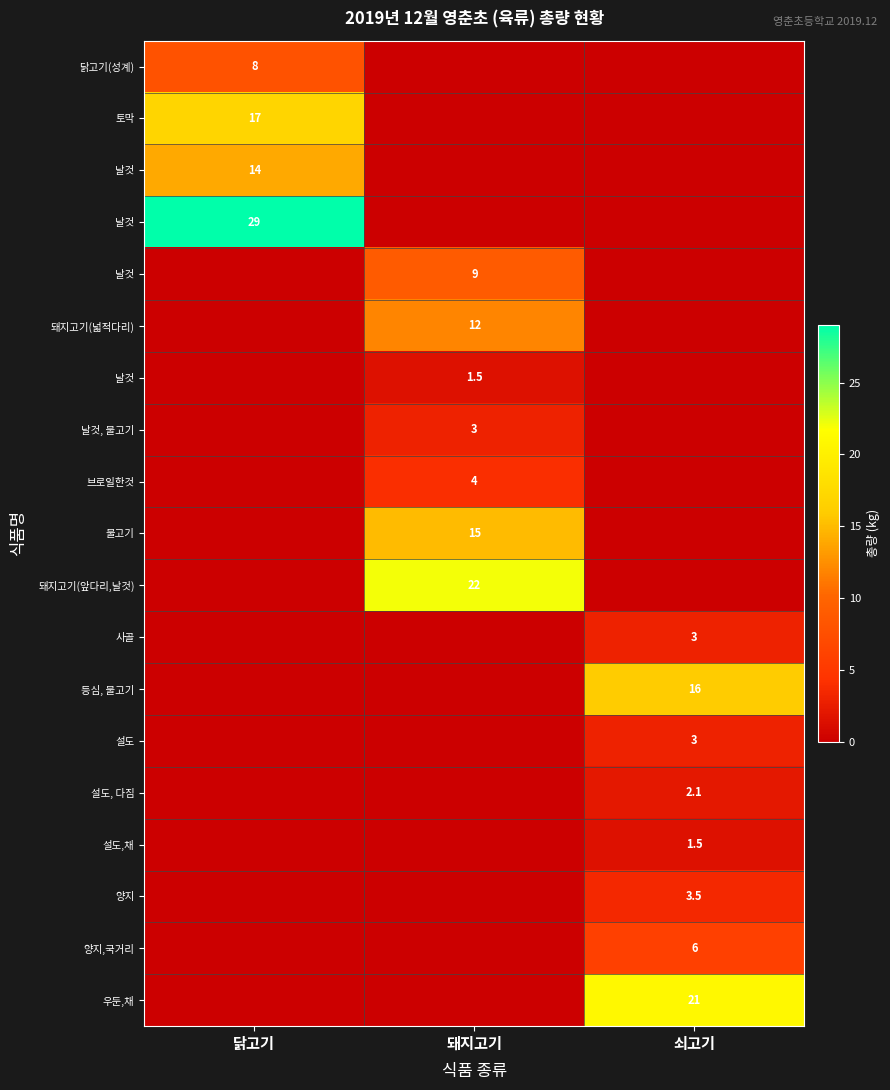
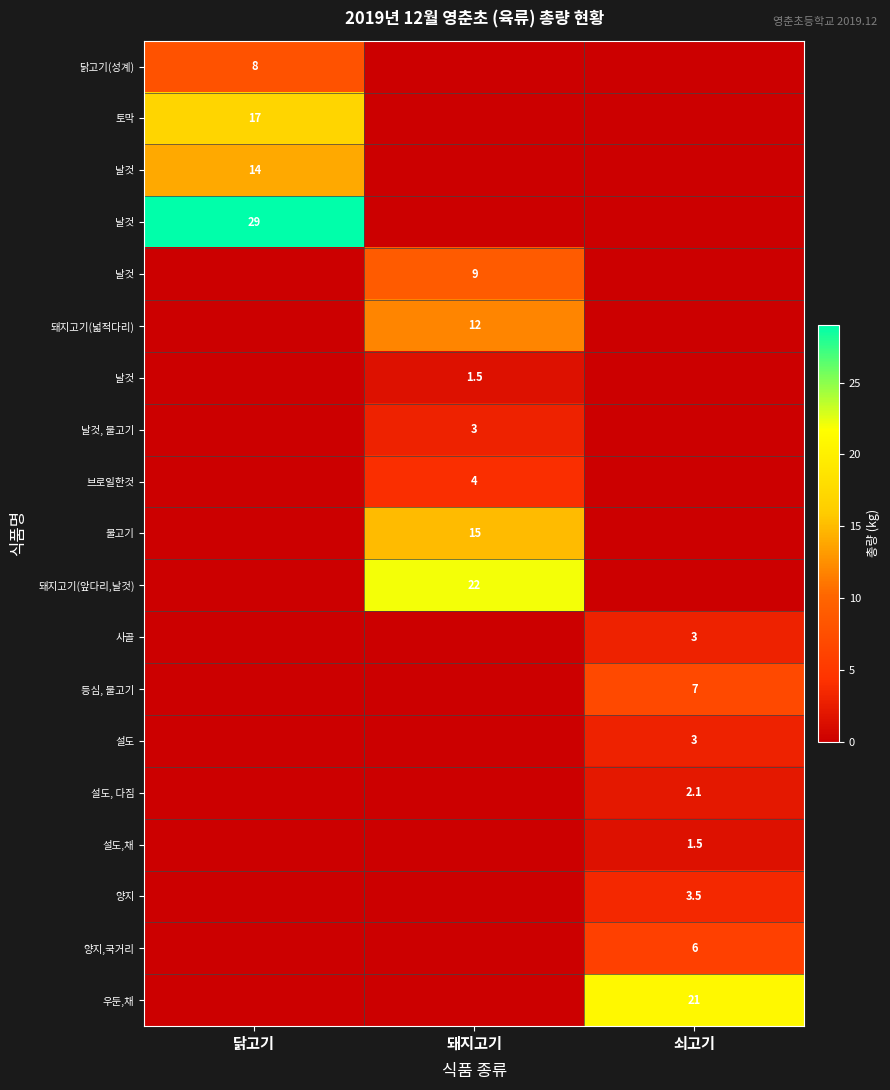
등심, 불고기, 쇠고기: 16 -> 7
